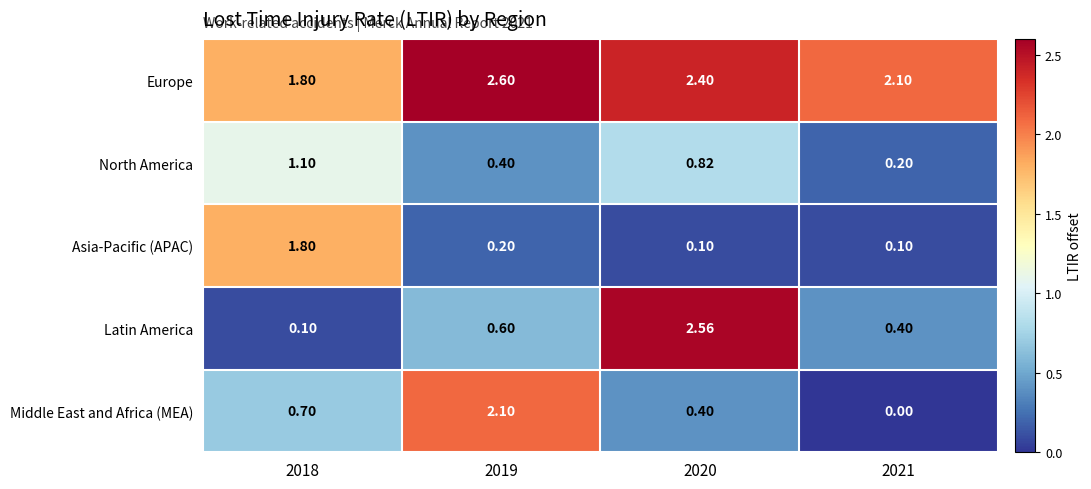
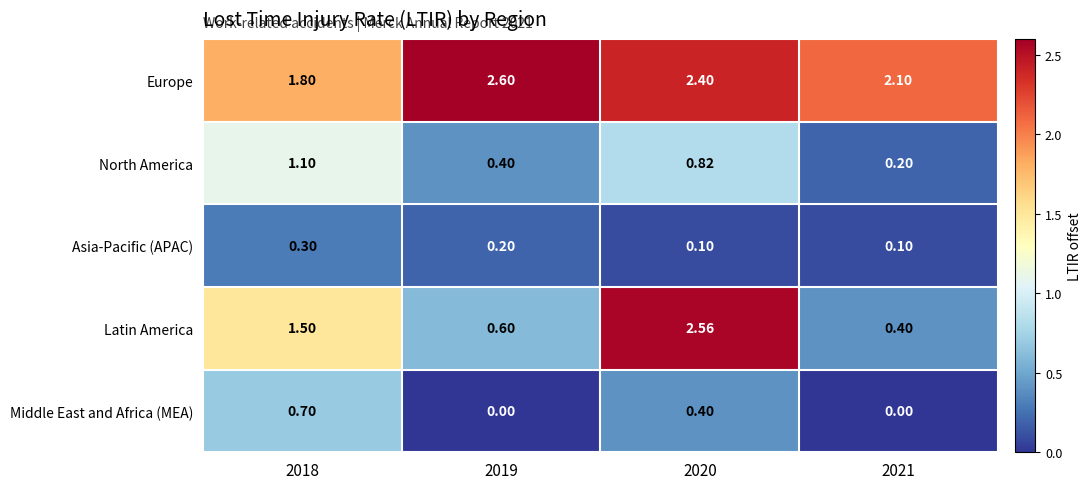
Asia-Pacific (APAC), 2018: 1.80 -> 0.30
Latin America, 2018: 0.10 -> 1.50
Middle East and Africa (MEA), 2019: 2.10 -> 0.00
